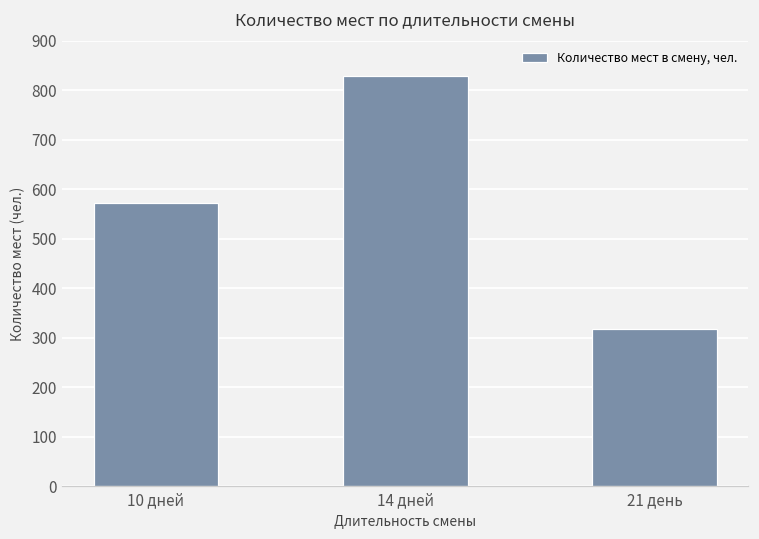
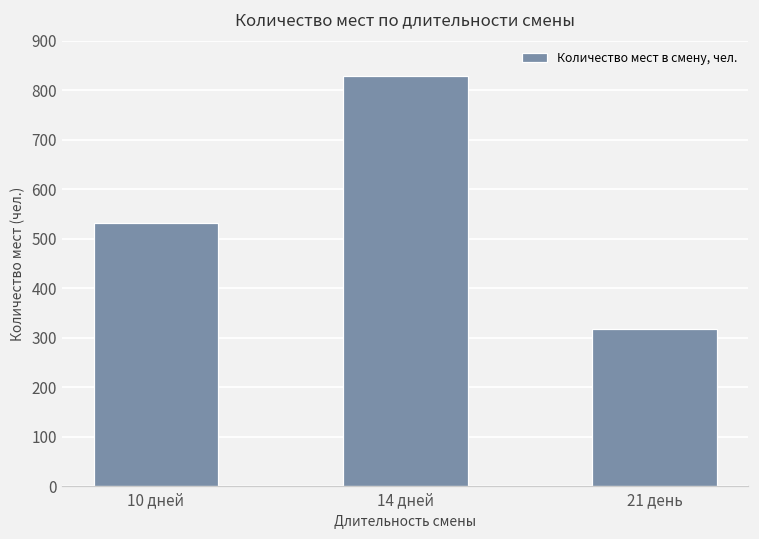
10 дней: 570 -> 530
